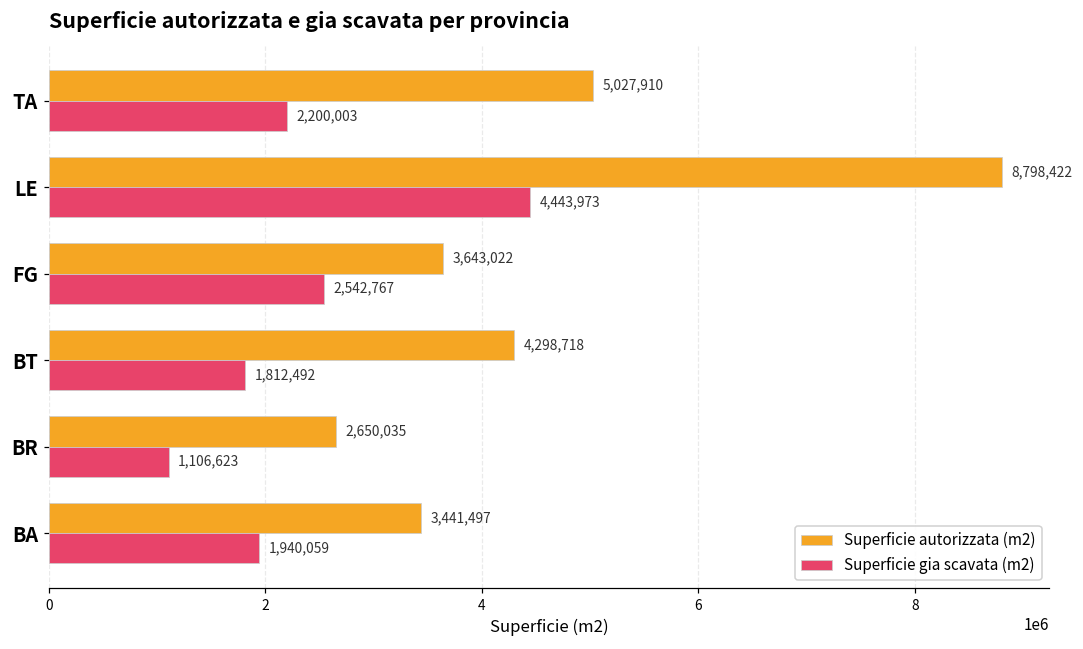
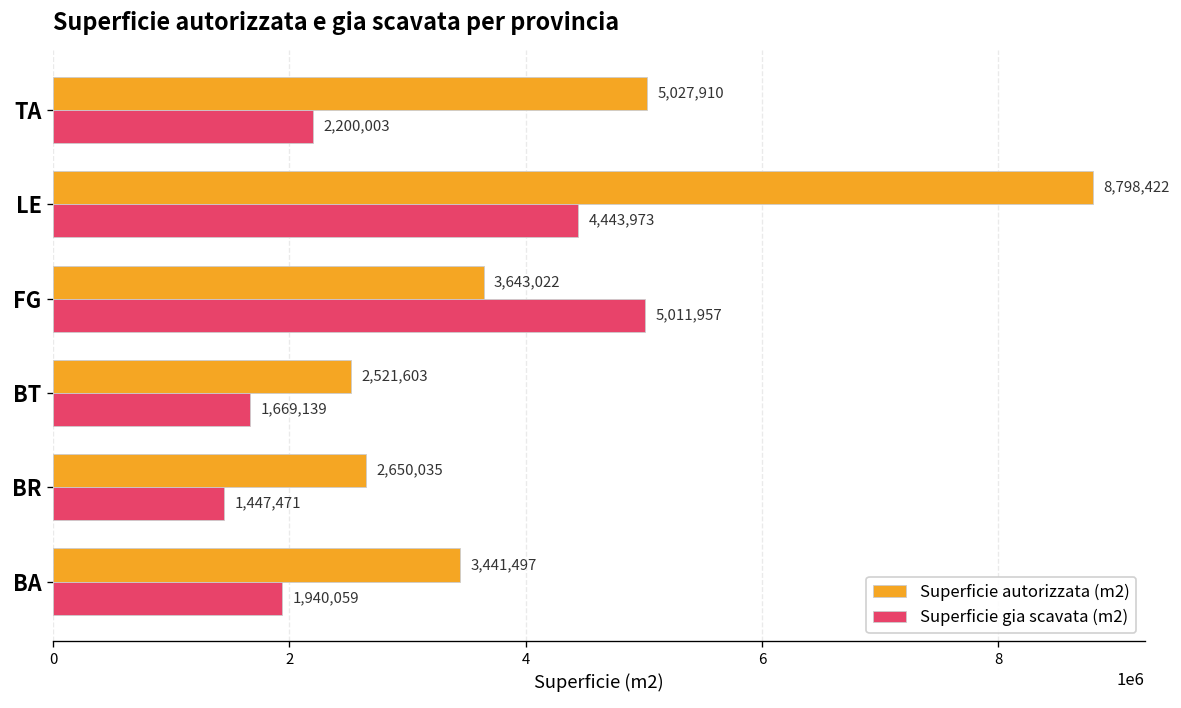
Superficie gia scavata (m2), FG: 2,542,767 -> 5,011,957
Superficie autorizzata (m2), BT: 4,298,718 -> 2,521,603
Superficie gia scavata (m2), BT: 1,812,492 -> 1,669,139
Superficie gia scavata (m2), BR: 1,106,623 -> 1,447,471
